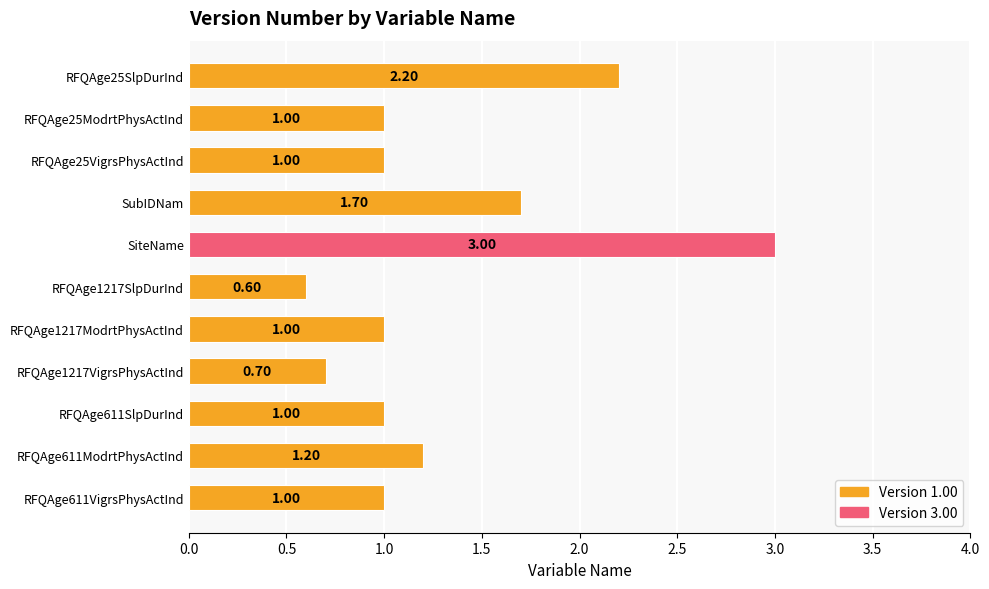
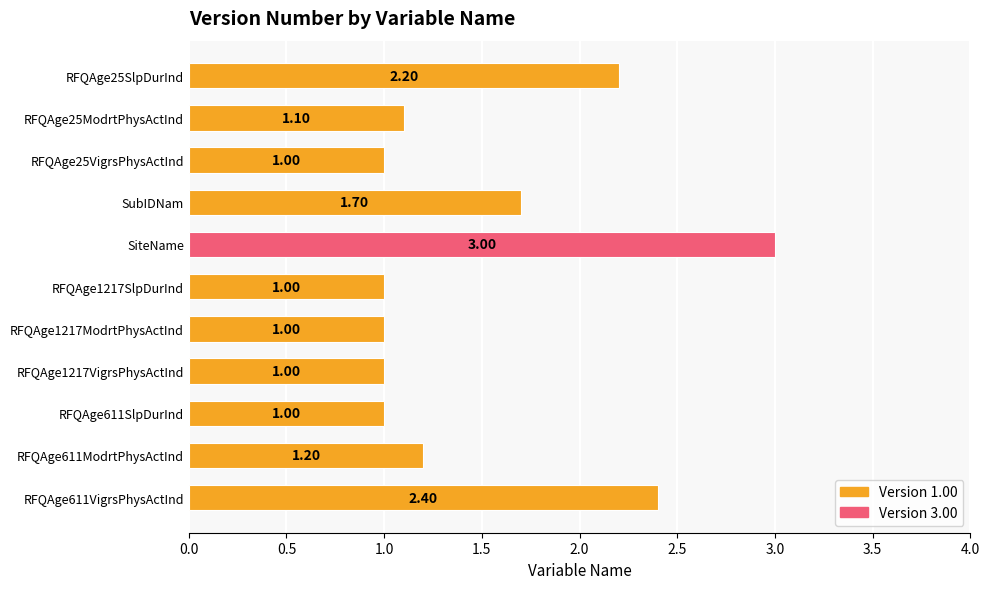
RFQAge25ModrtPhysActInd: 1.00 -> 1.10
RFQAge1217SlpDurInd: 0.60 -> 1.00
RFQAge1217VigrsPhysActInd: 0.70 -> 1.00
RFQAge611VigrsPhysActInd: 1.00 -> 2.40
